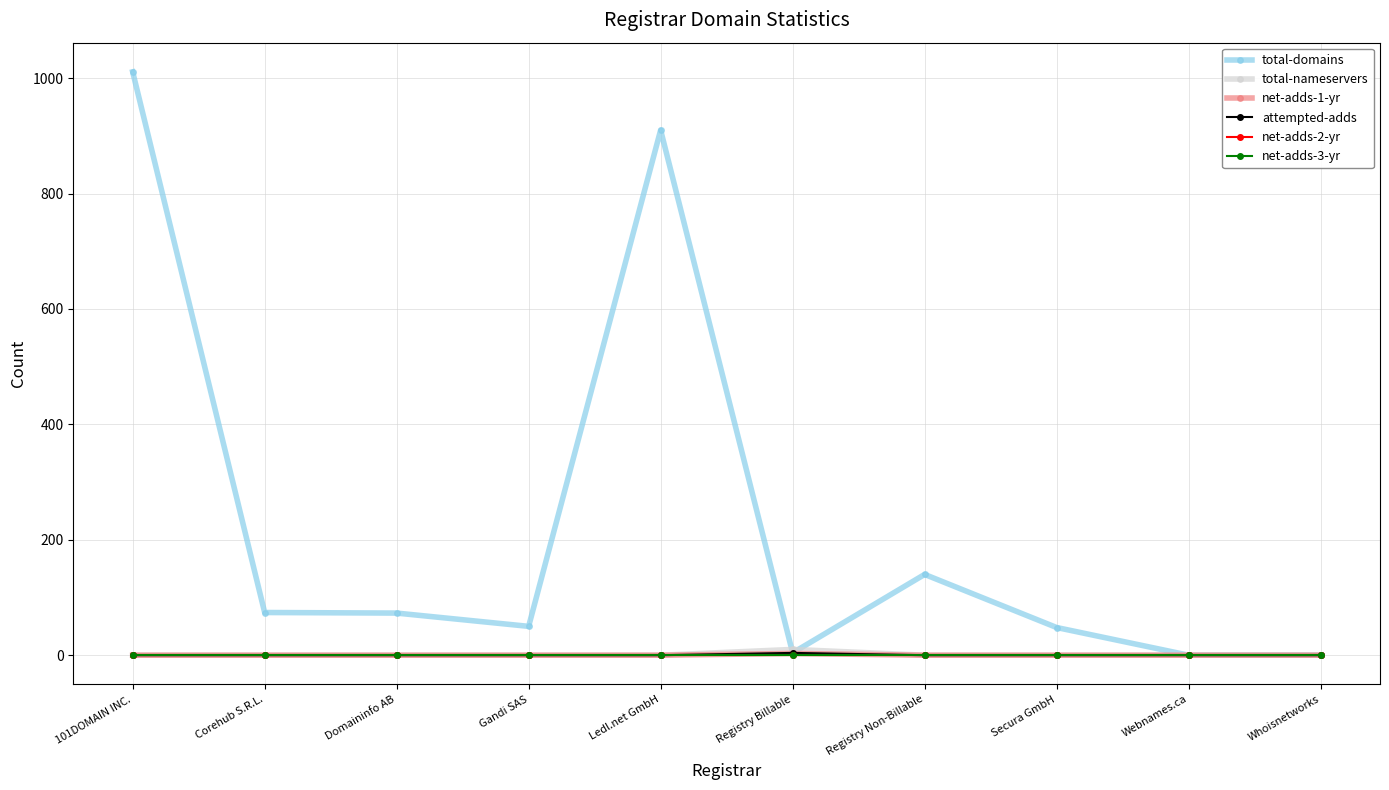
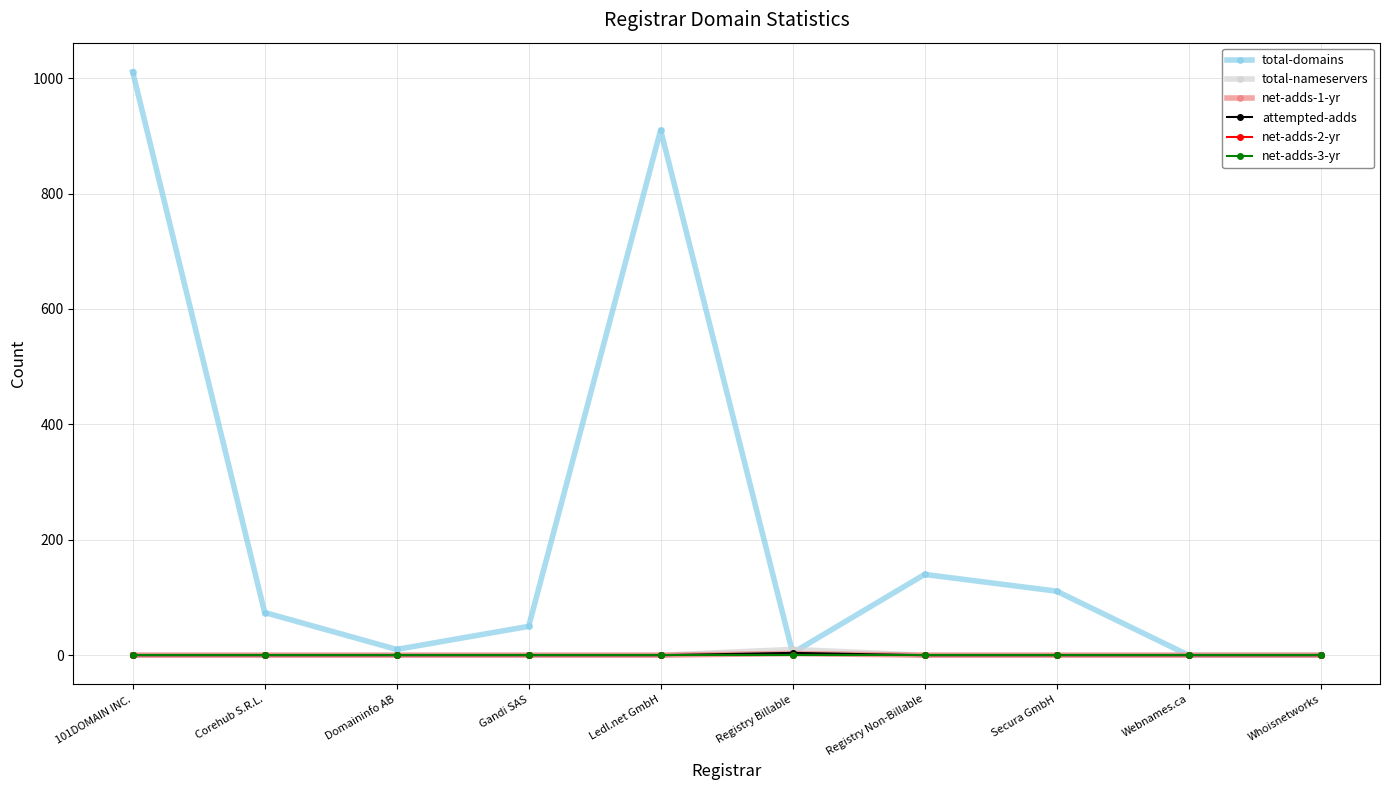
total-domains, Domaininfo AB: 70 -> 10
total-domains, Secura GmbH: 50 -> 110
